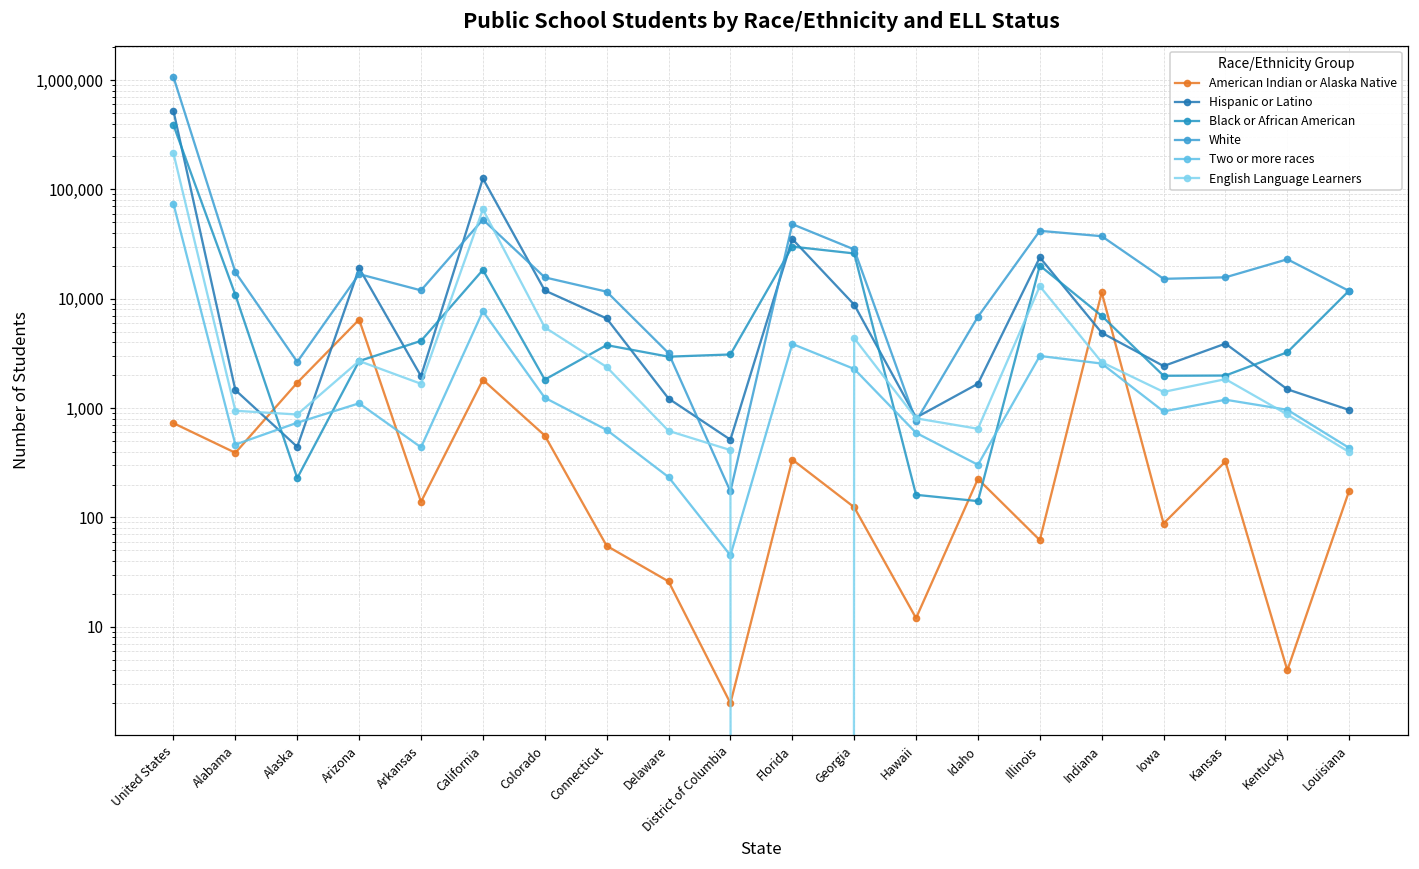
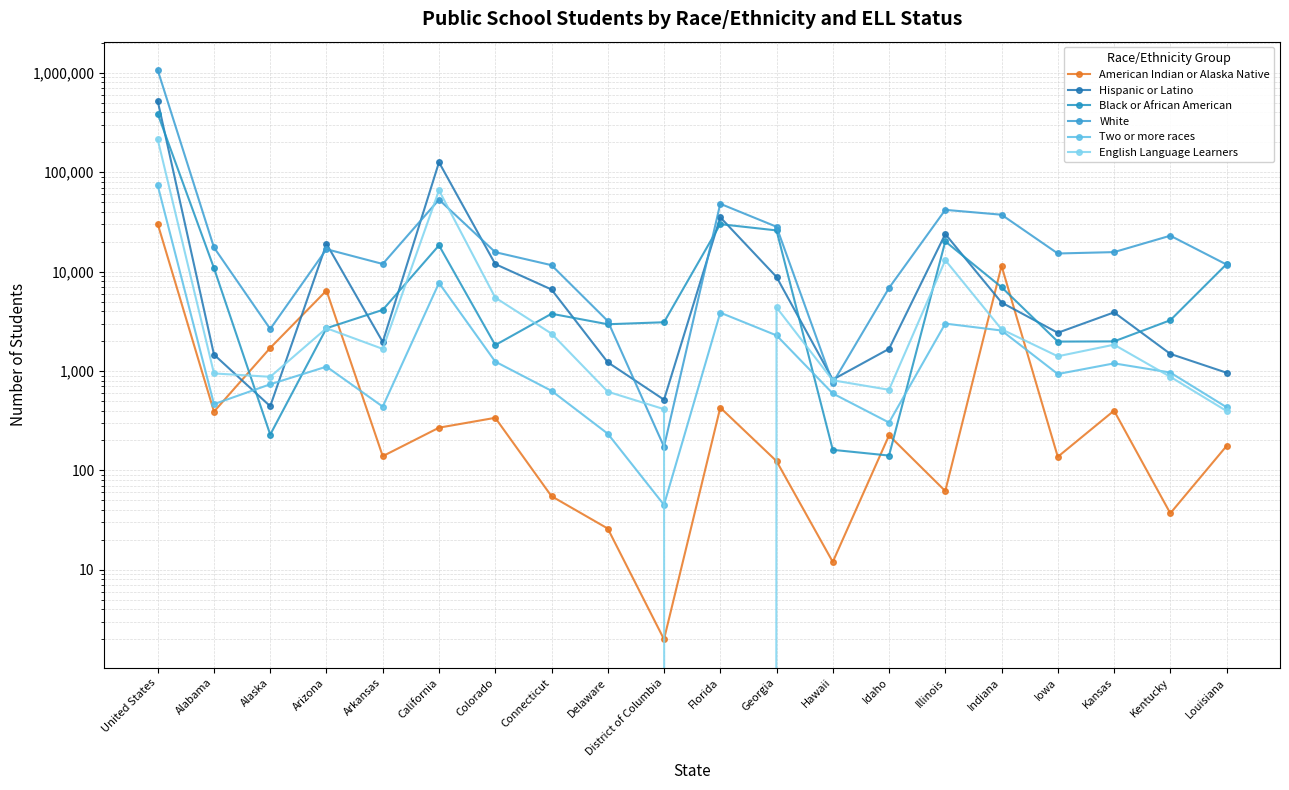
American Indian or Alaska Native, United States: 700 -> 30,000
American Indian or Alaska Native, California: 1,800 -> 270
American Indian or Alaska Native, Colorado: 600 -> 340
American Indian or Alaska Native, Florida: 340 -> 430
American Indian or Alaska Native, Iowa: 90 -> 140
American Indian or Alaska Native, Kansas: 330 -> 400
American Indian or Alaska Native, Kentucky: 4 -> 37
